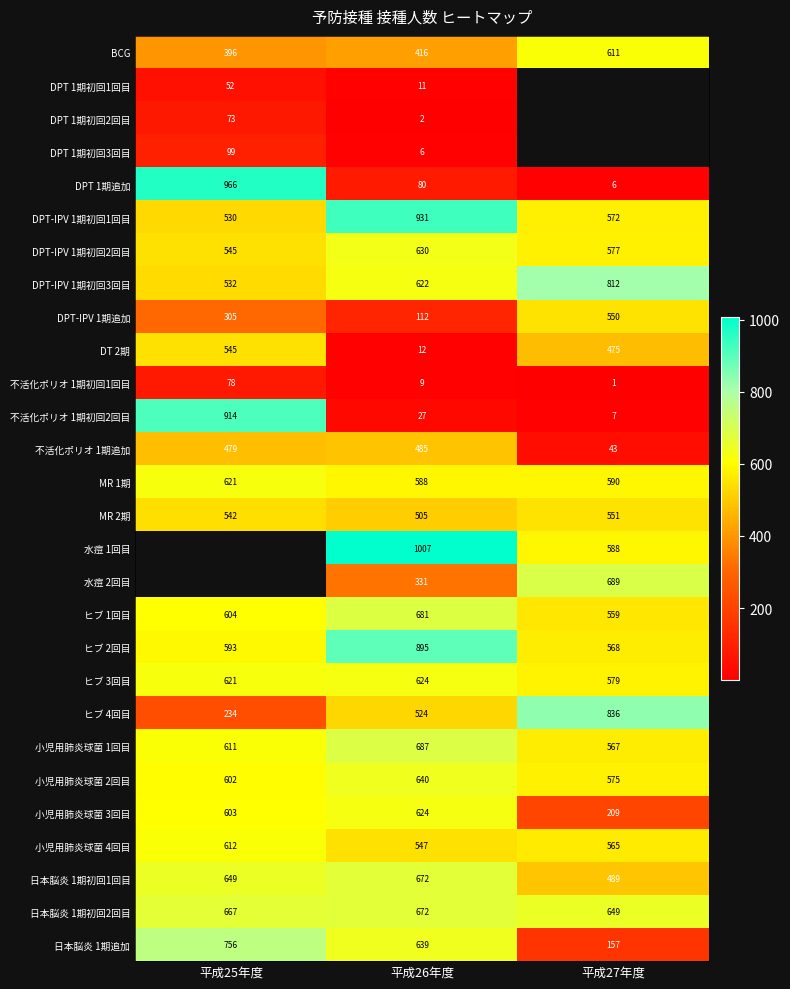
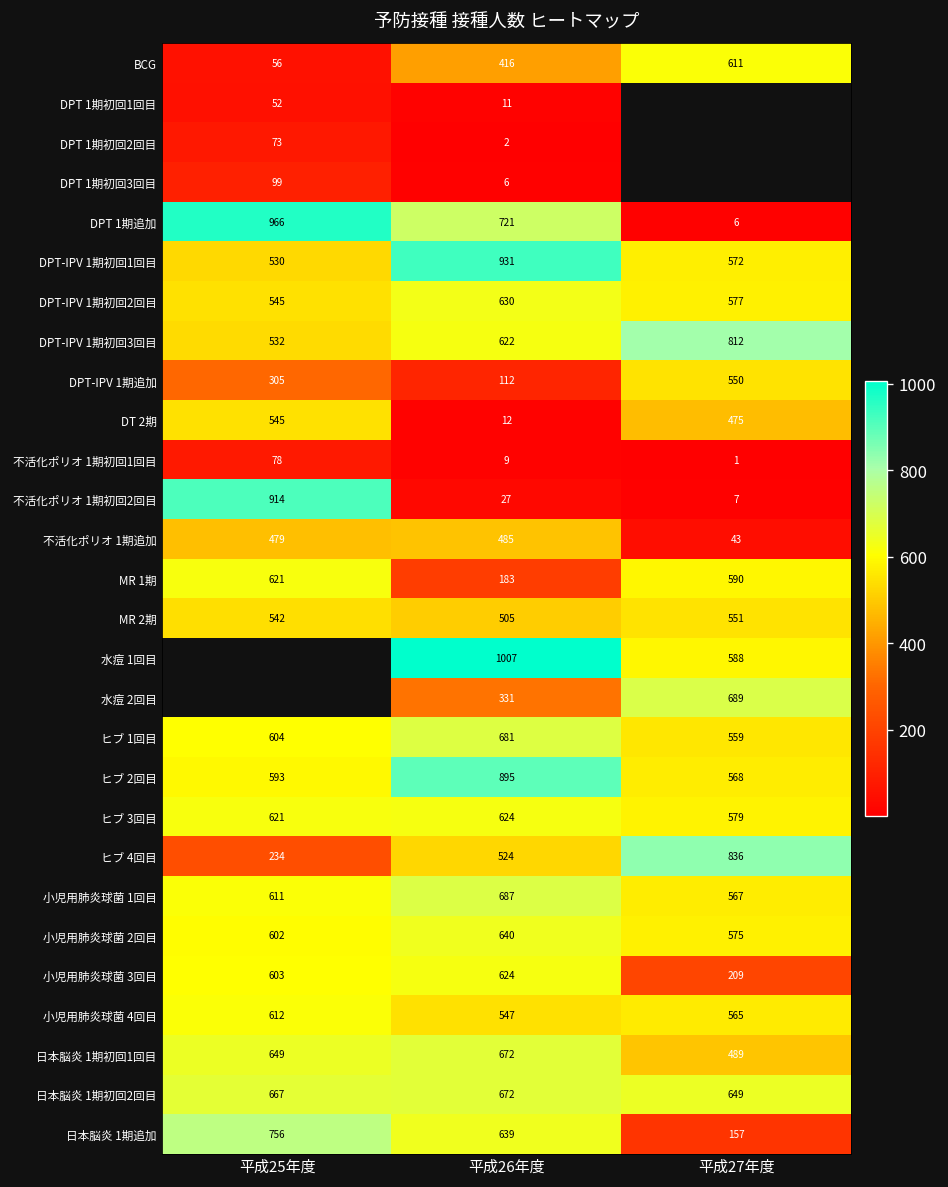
BCG, 平成25年度: 396 -> 56
DPT 1期追加, 平成26年度: 80 -> 721
MR 1期, 平成26年度: 588 -> 183
